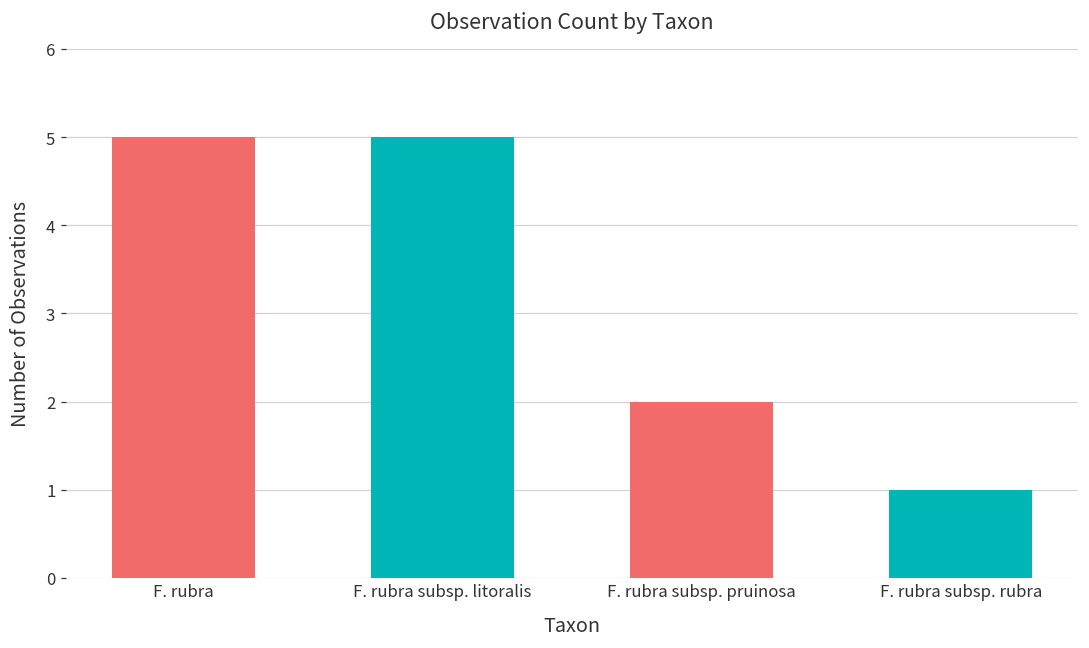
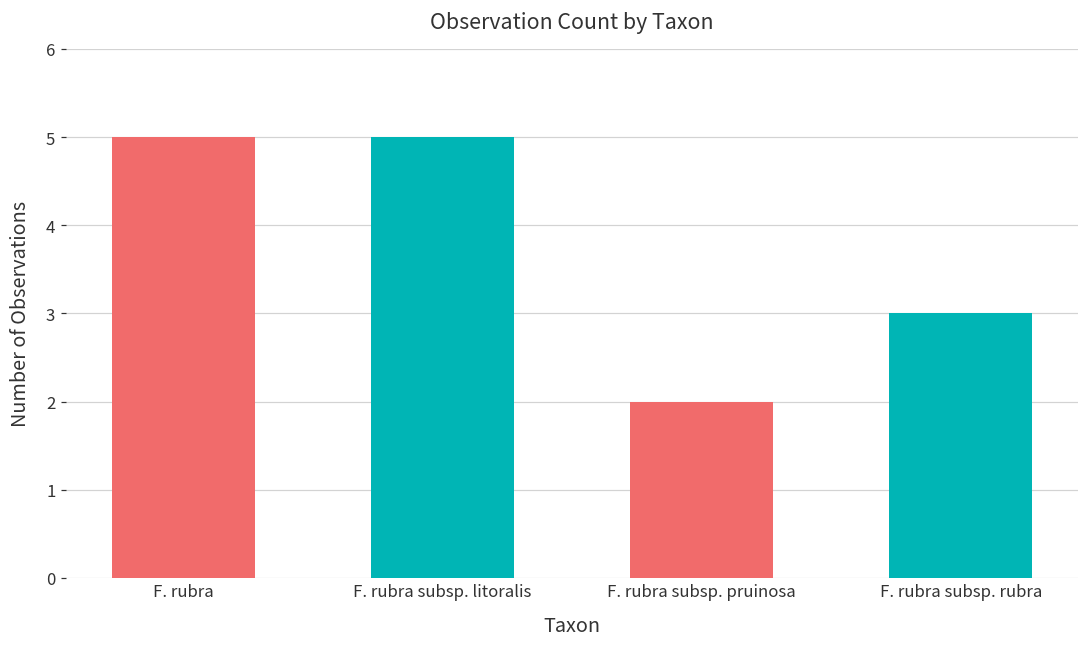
F. rubra subsp. rubra: 1 -> 3
